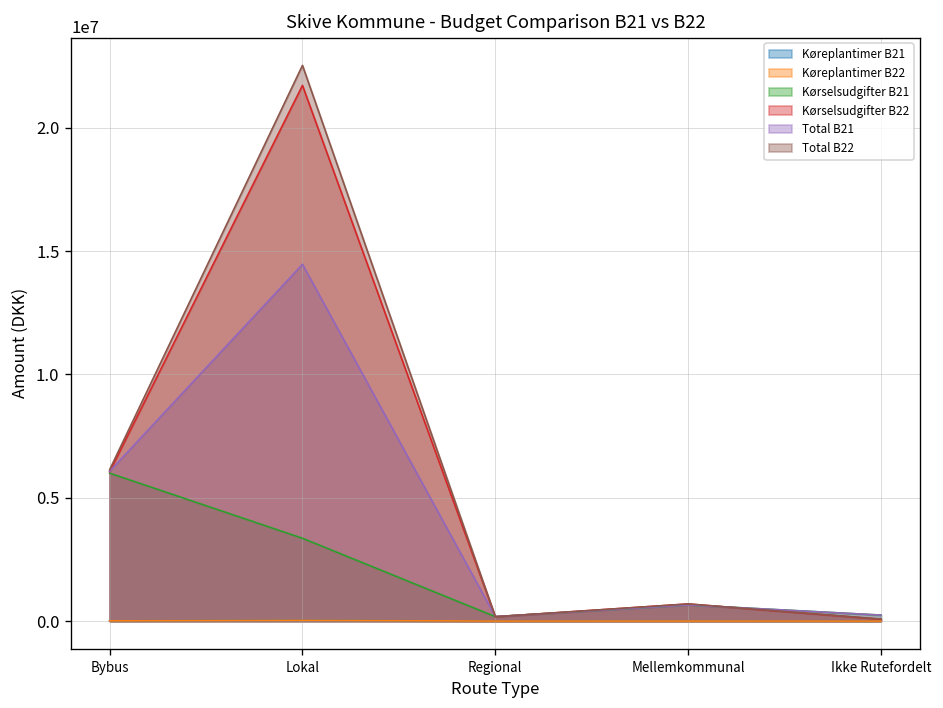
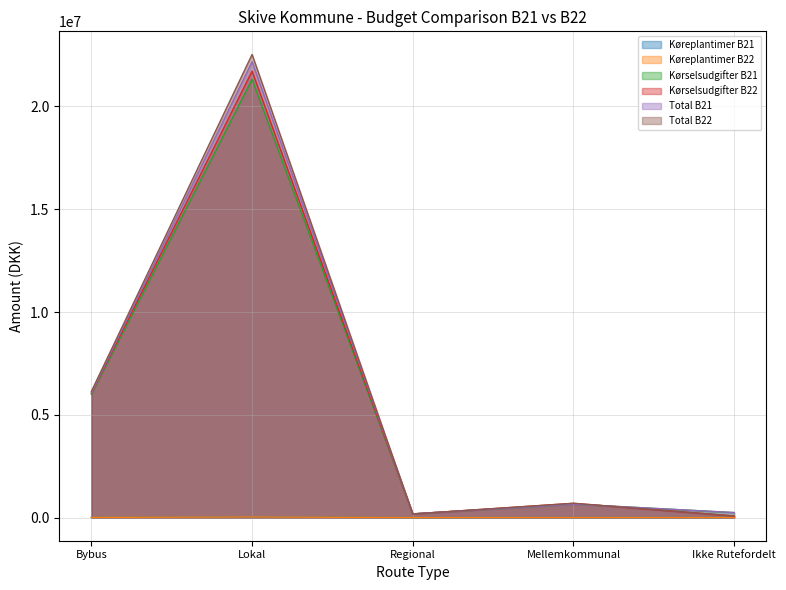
Kørselsudgifter B21, Lokal: 3400000 -> 21300000
Total B21, Lokal: 14500000 -> 22200000
